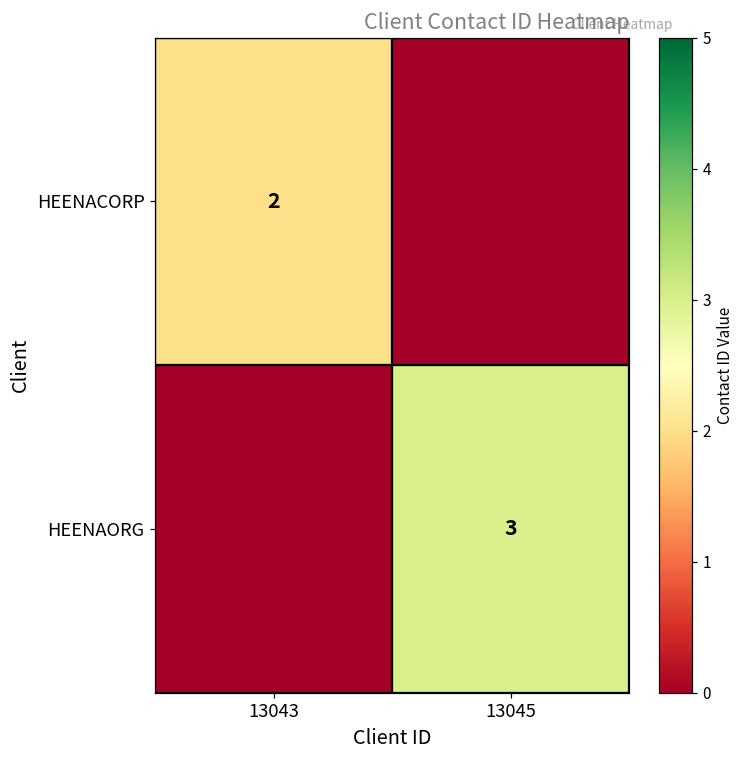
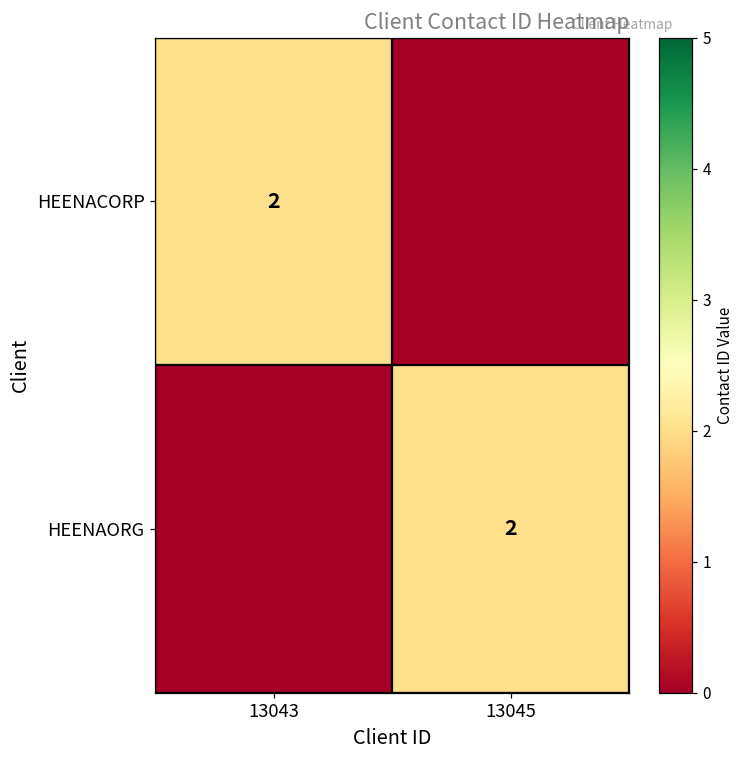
HEENAORG, 13045: 3 -> 2
